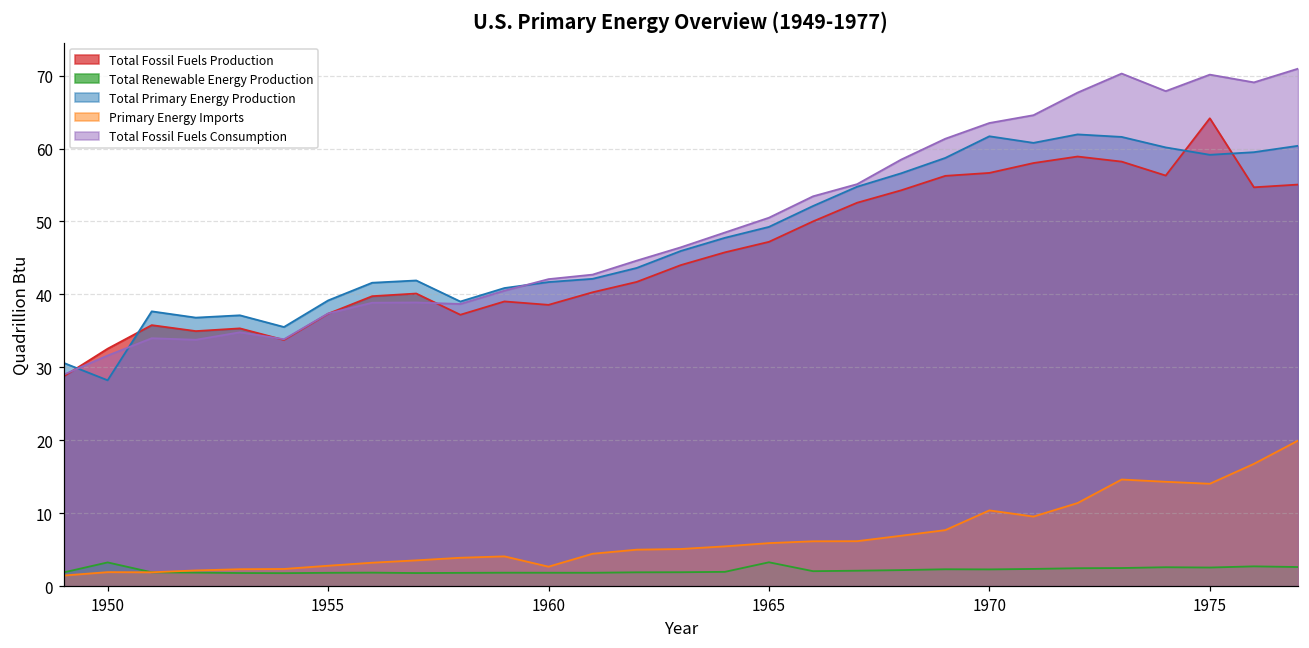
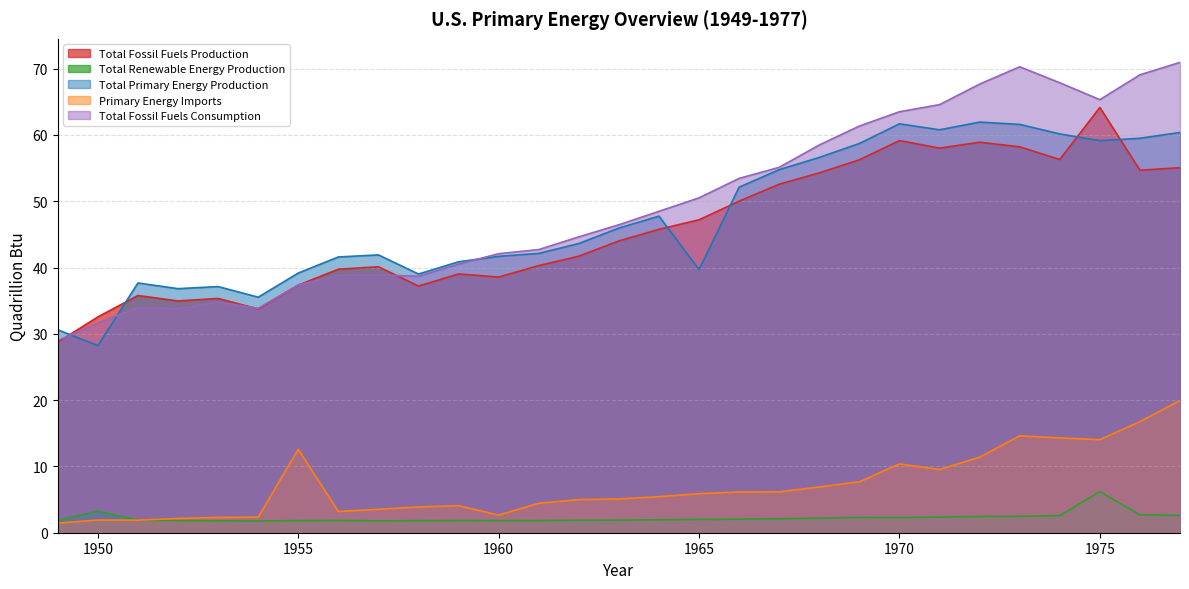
Primary Energy Imports, 1955: 3 -> 13
Total Renewable Energy Production, 1965: 3 -> 2
Total Primary Energy Production, 1965: 49 -> 40
Total Fossil Fuels Production, 1970: 57 -> 59
Total Renewable Energy Production, 1975: 3 -> 6
Total Fossil Fuels Consumption, 1975: 70 -> 65
